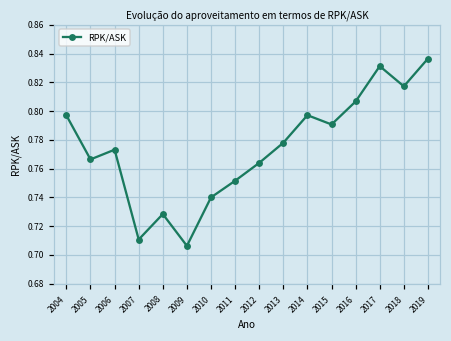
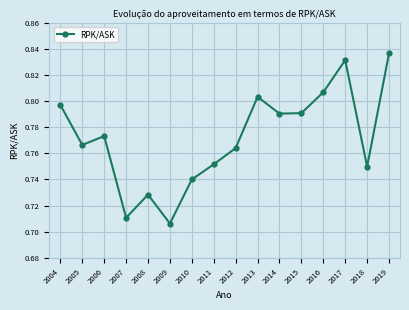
2013: 0.778 -> 0.803
2014: 0.797 -> 0.790
2018: 0.817 -> 0.750
